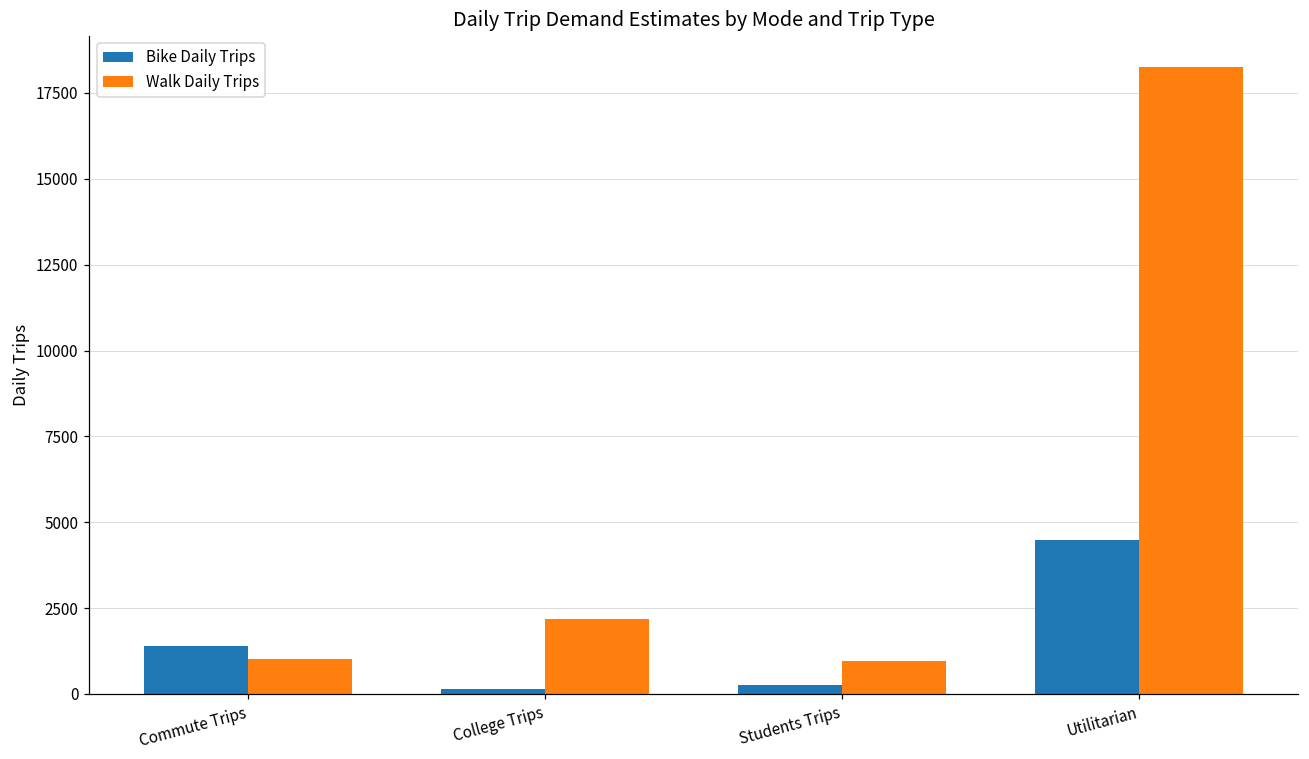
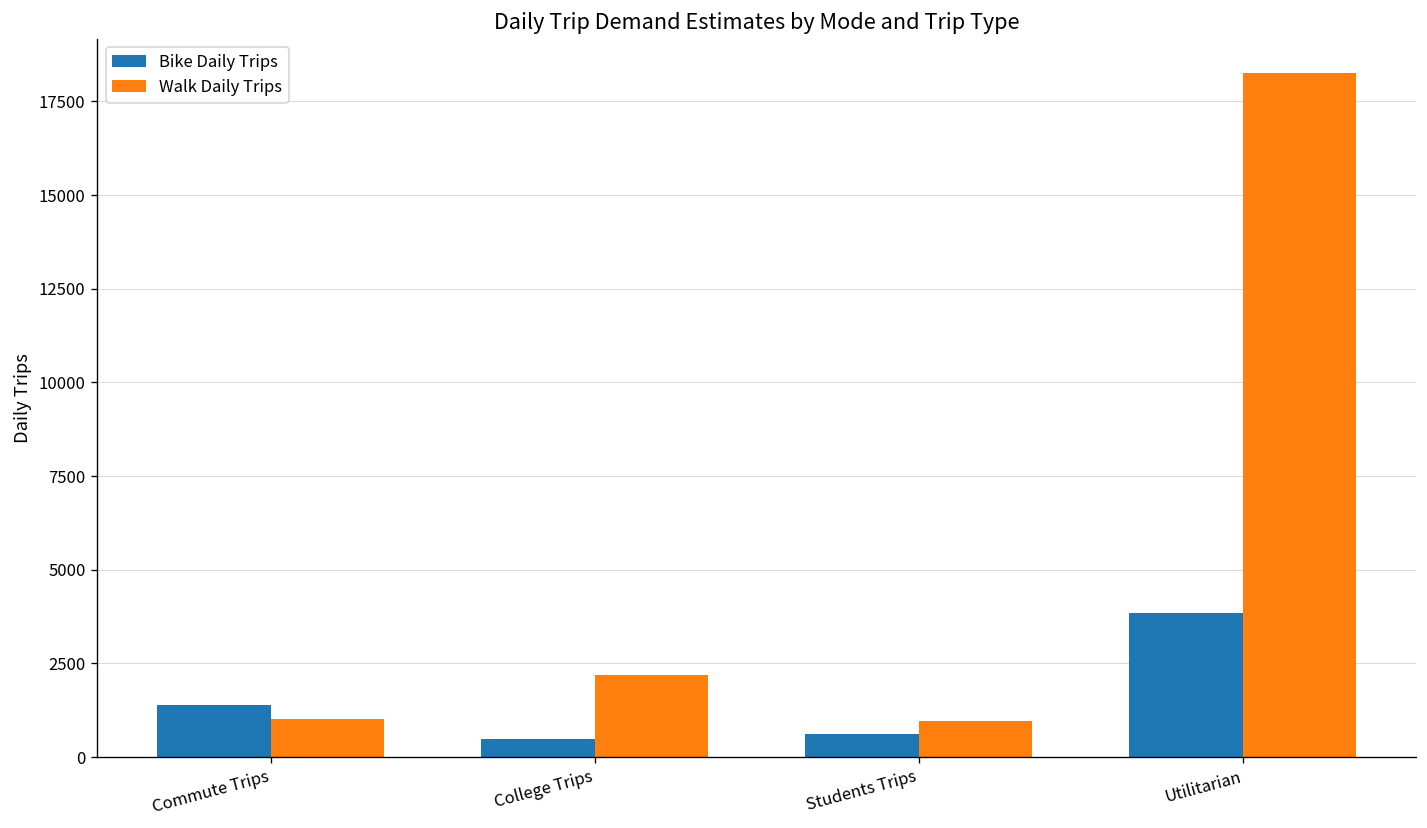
Bike Daily Trips, College Trips: 200 -> 500
Bike Daily Trips, Students Trips: 300 -> 600
Bike Daily Trips, Utilitarian: 4500 -> 3900
